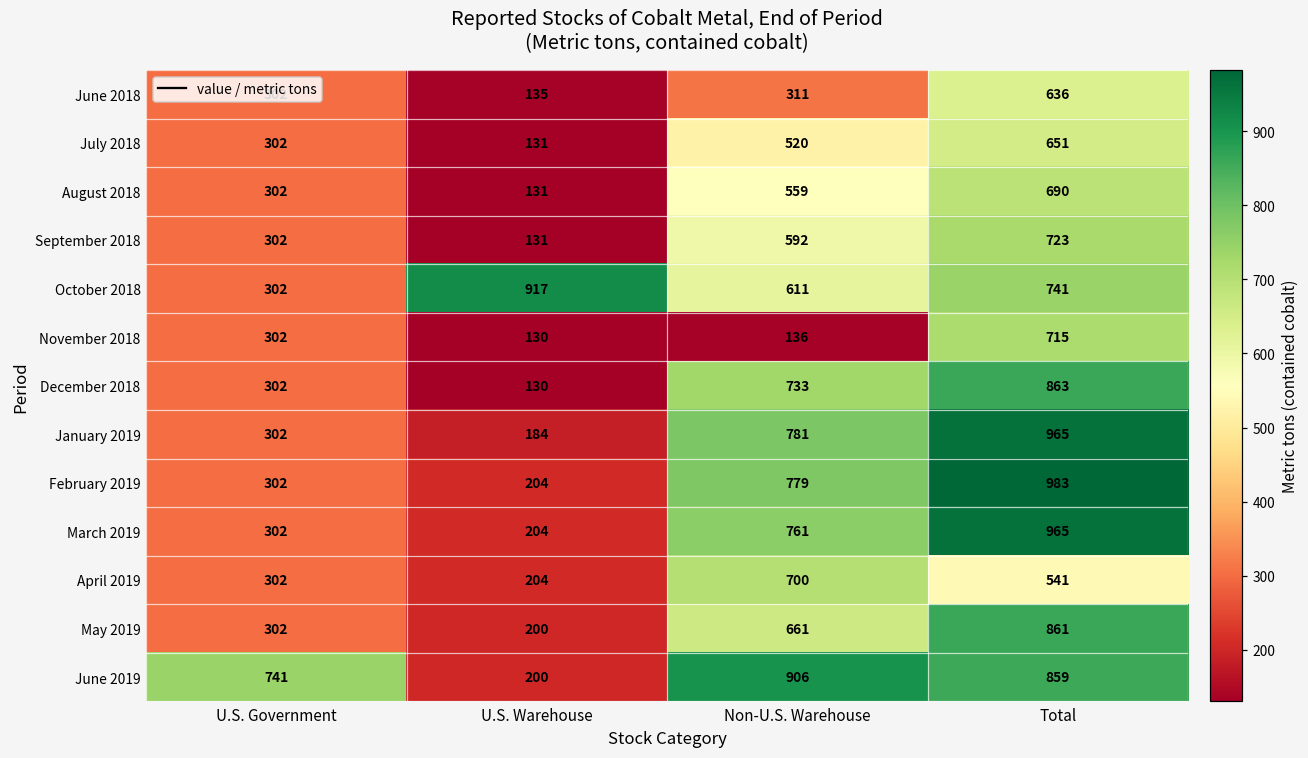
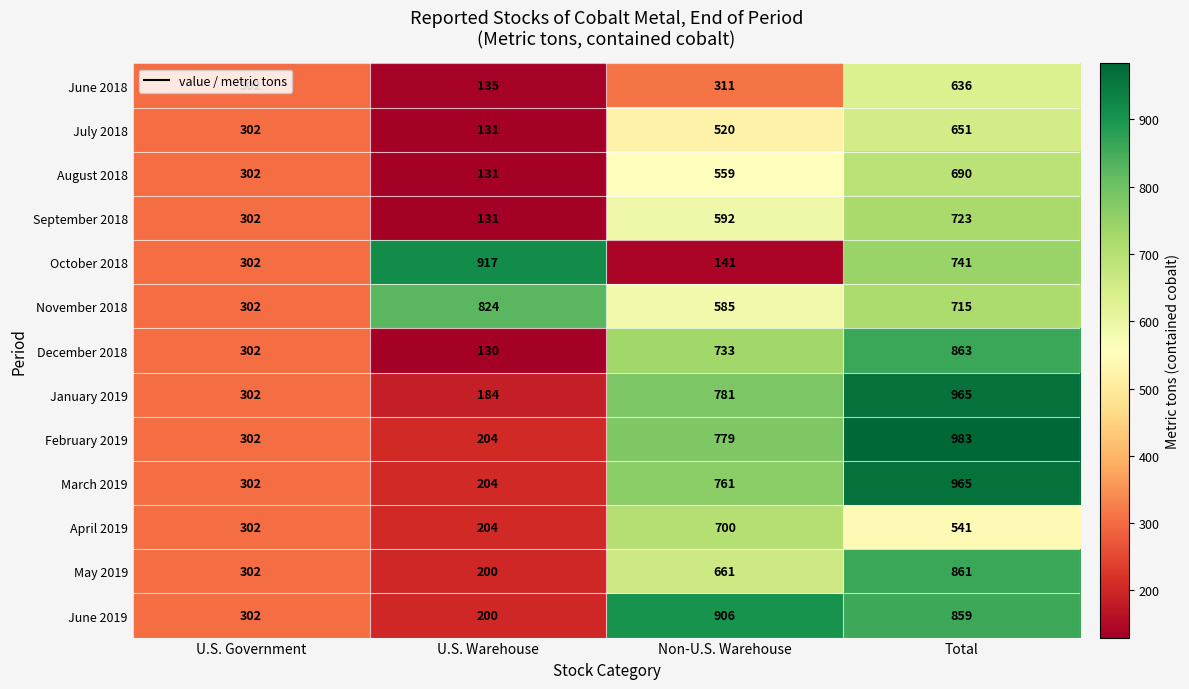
October 2018, Non-U.S. Warehouse: 611 -> 141
November 2018, U.S. Warehouse: 130 -> 824
November 2018, Non-U.S. Warehouse: 136 -> 585
June 2019, U.S. Government: 741 -> 302
